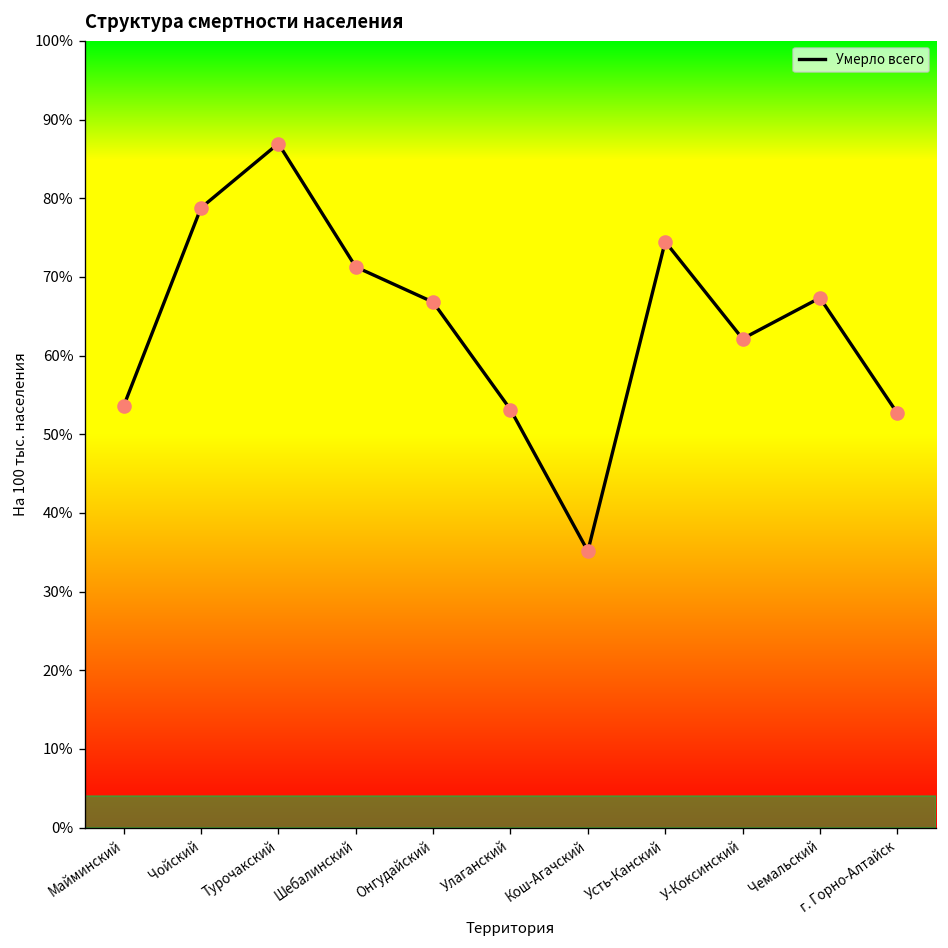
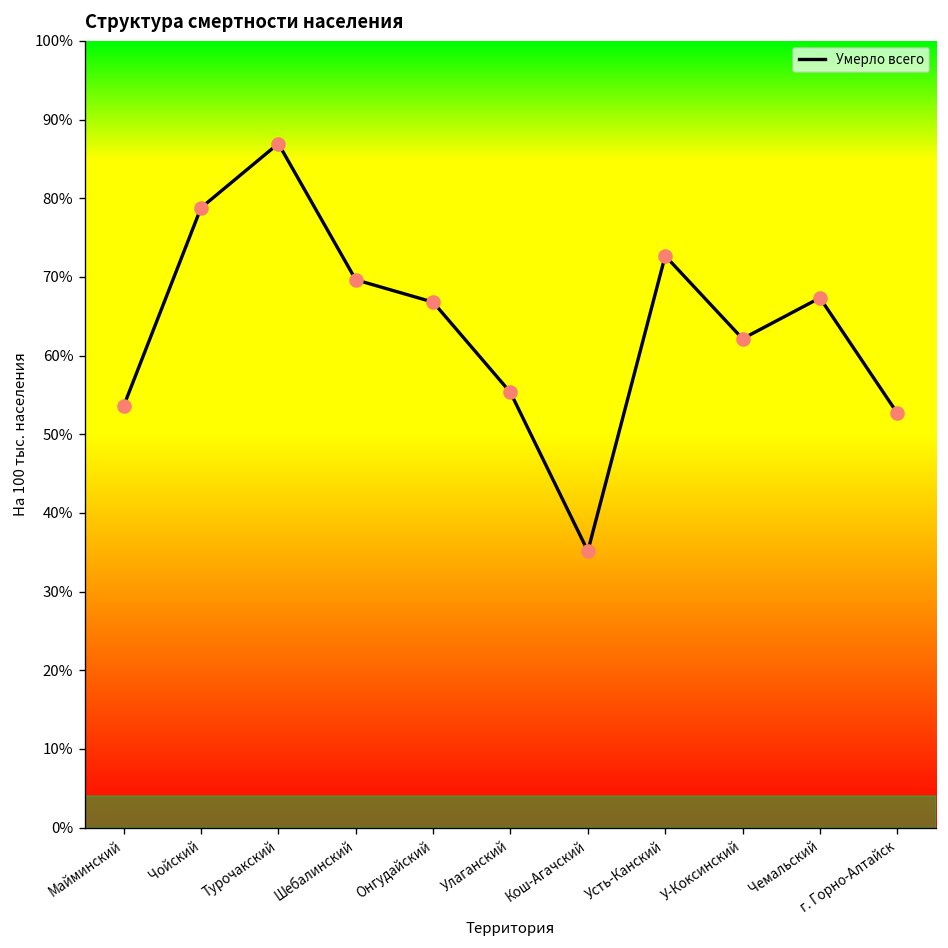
Шебалинский: 71% -> 70%
Улаганский: 53% -> 55%
Усть-Канский: 74% -> 73%
